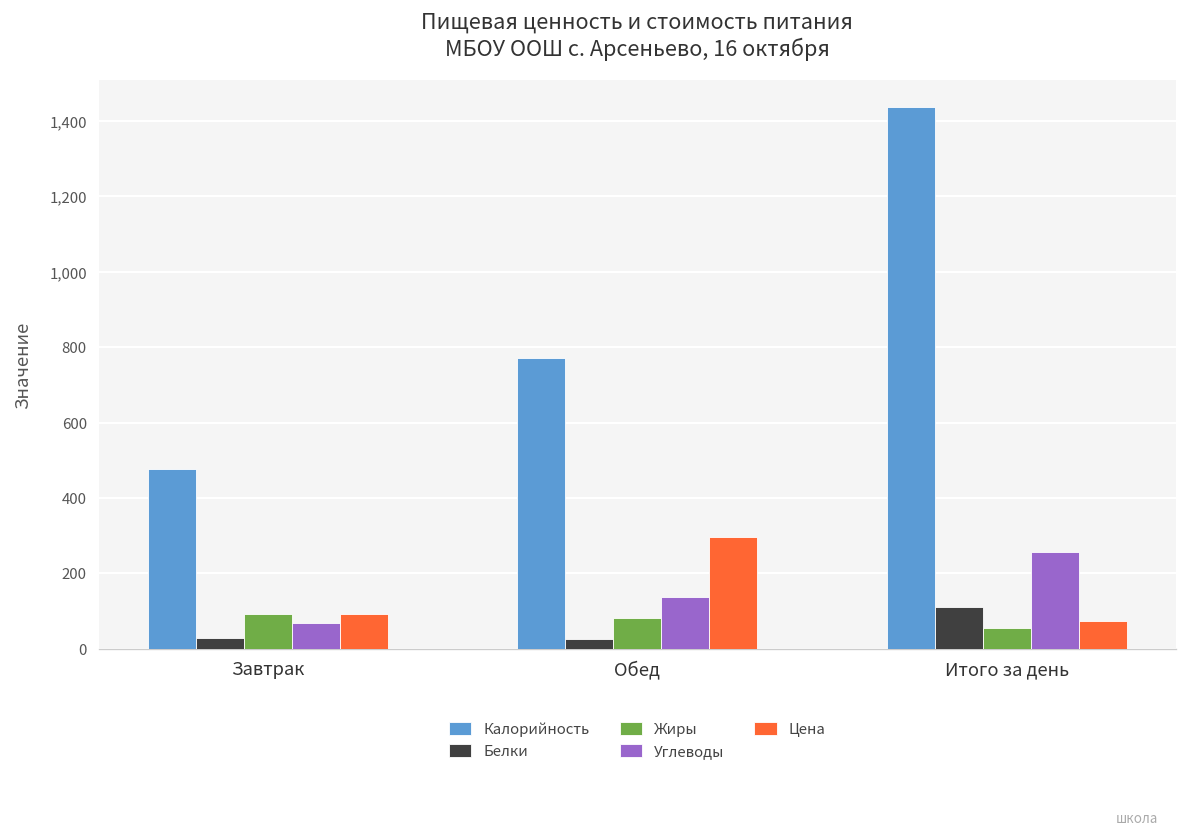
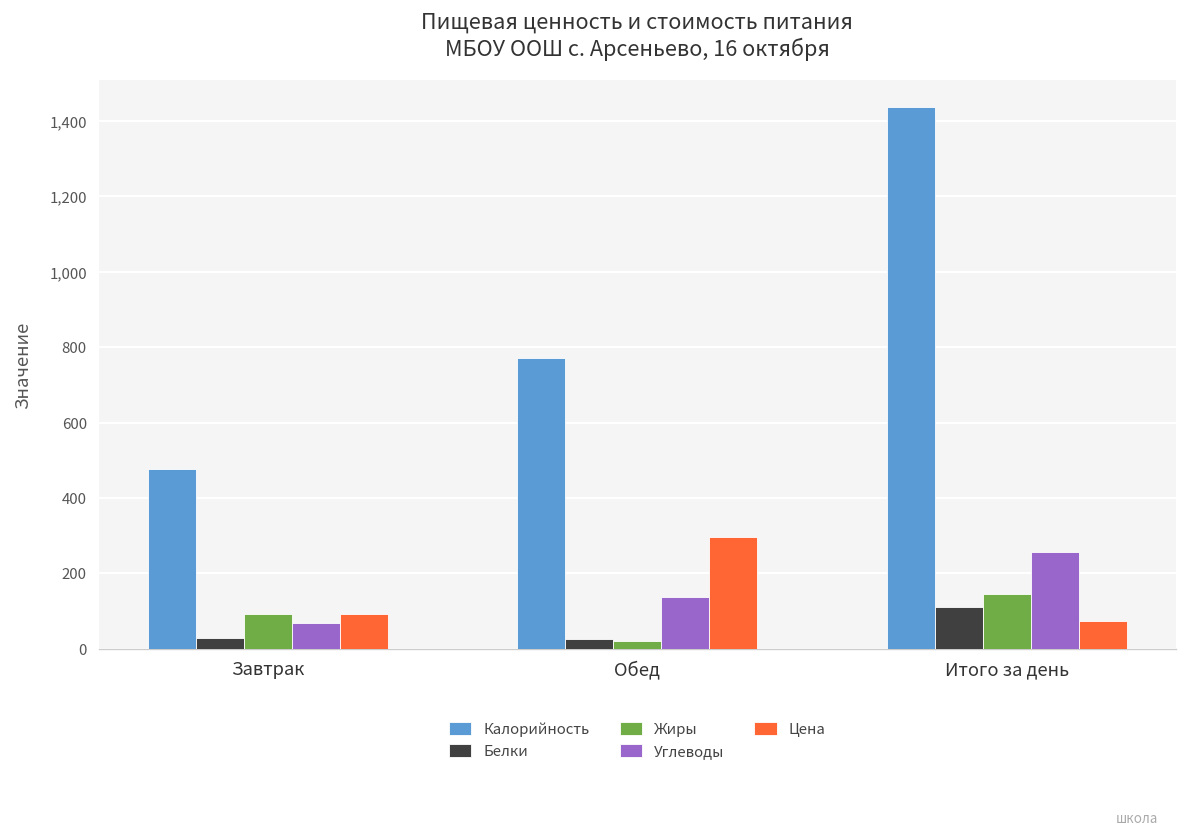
Жиры, Обед: 80 -> 20
Жиры, Итого за день: 50 -> 150
